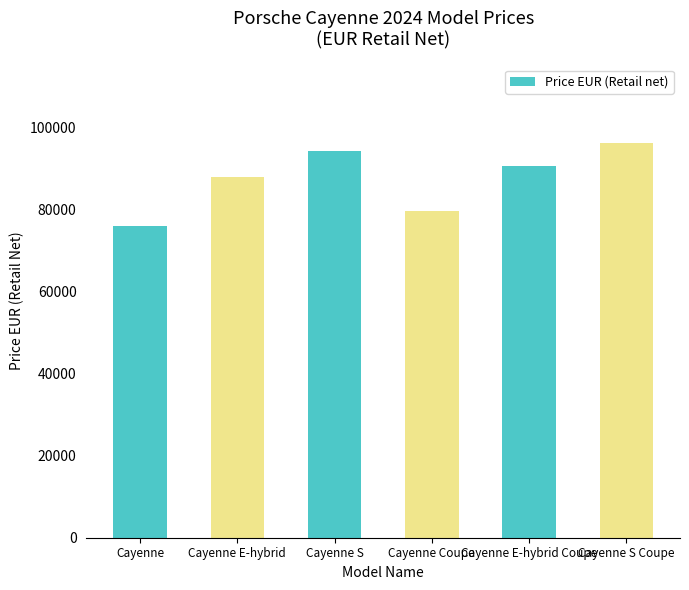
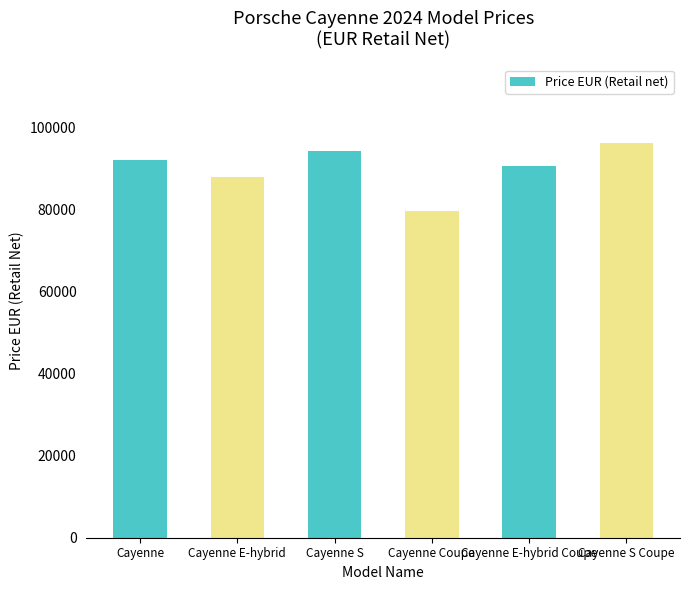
Cayenne: 76000 -> 92000
